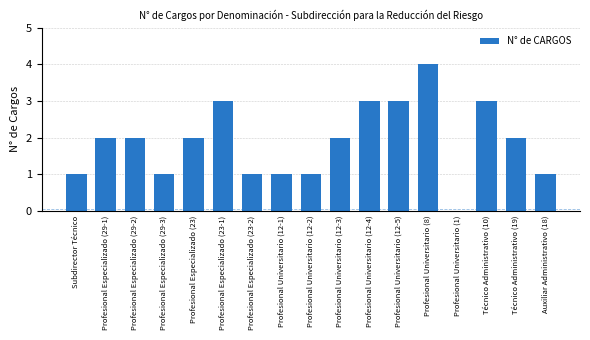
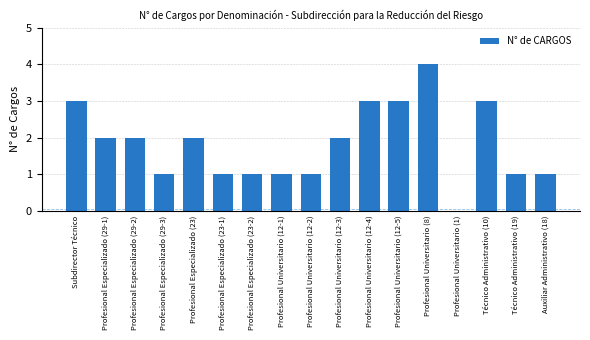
Subdirector Técnico: 1 -> 3
Profesional Especializado (23-1): 3 -> 1
Técnico Administrativo (19): 2 -> 1
